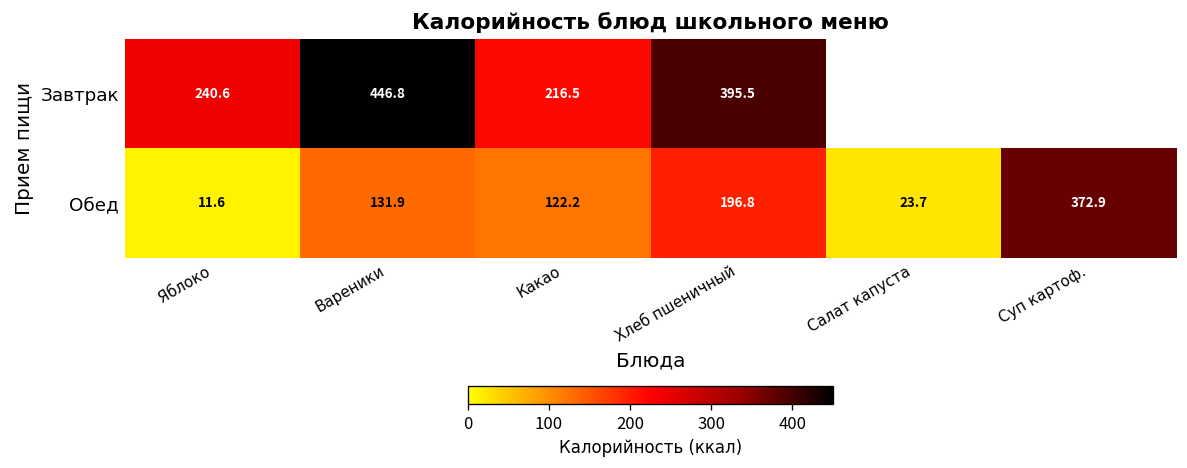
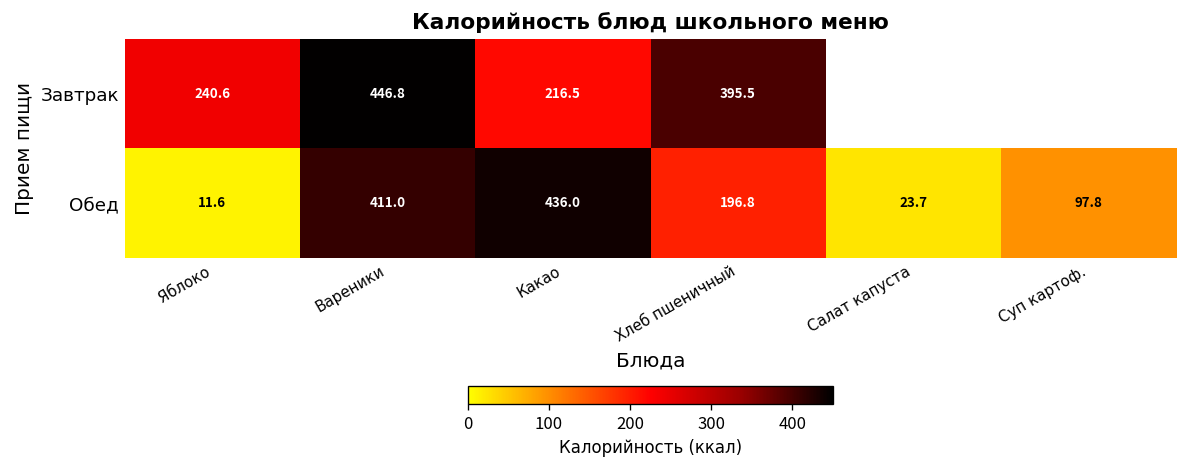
Обед, Вареники: 131.9 -> 411.0
Обед, Какао: 122.2 -> 436.0
Обед, Суп картоф.: 372.9 -> 97.8
